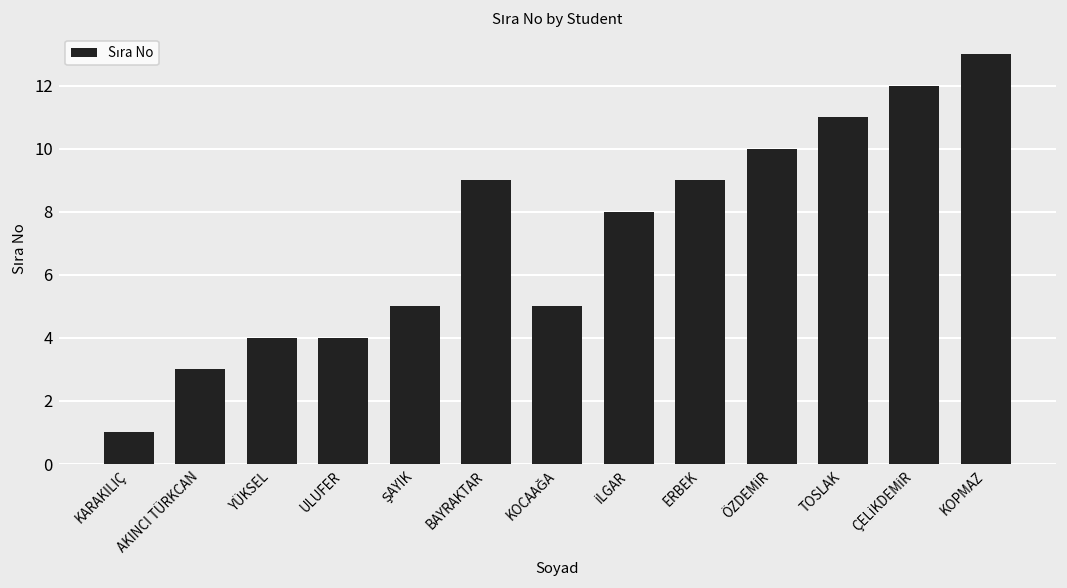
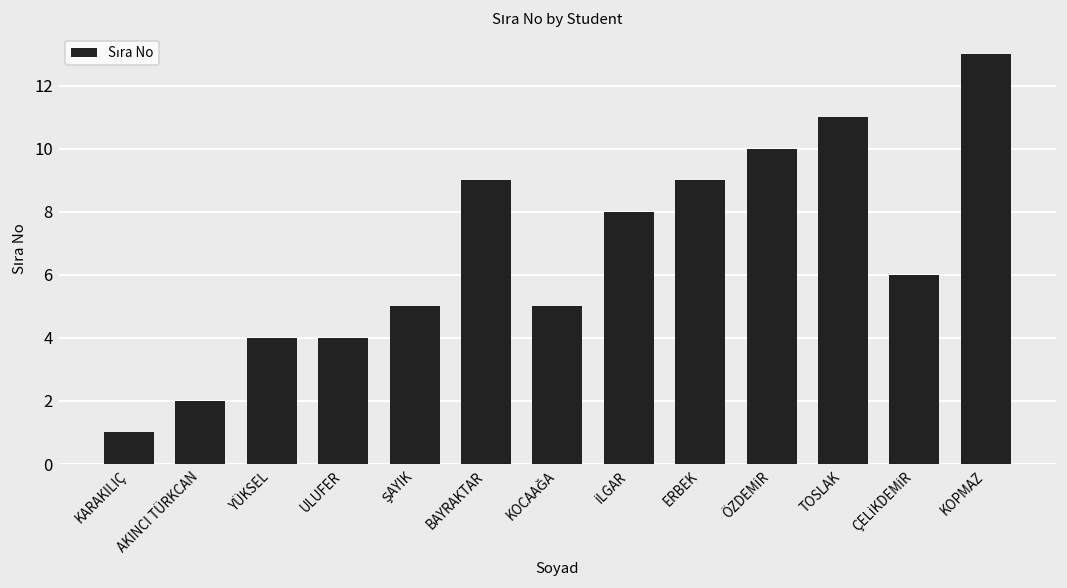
AKINCI TÜRKCAN: 3 -> 2
ÇELİKDEMİR: 12 -> 6
